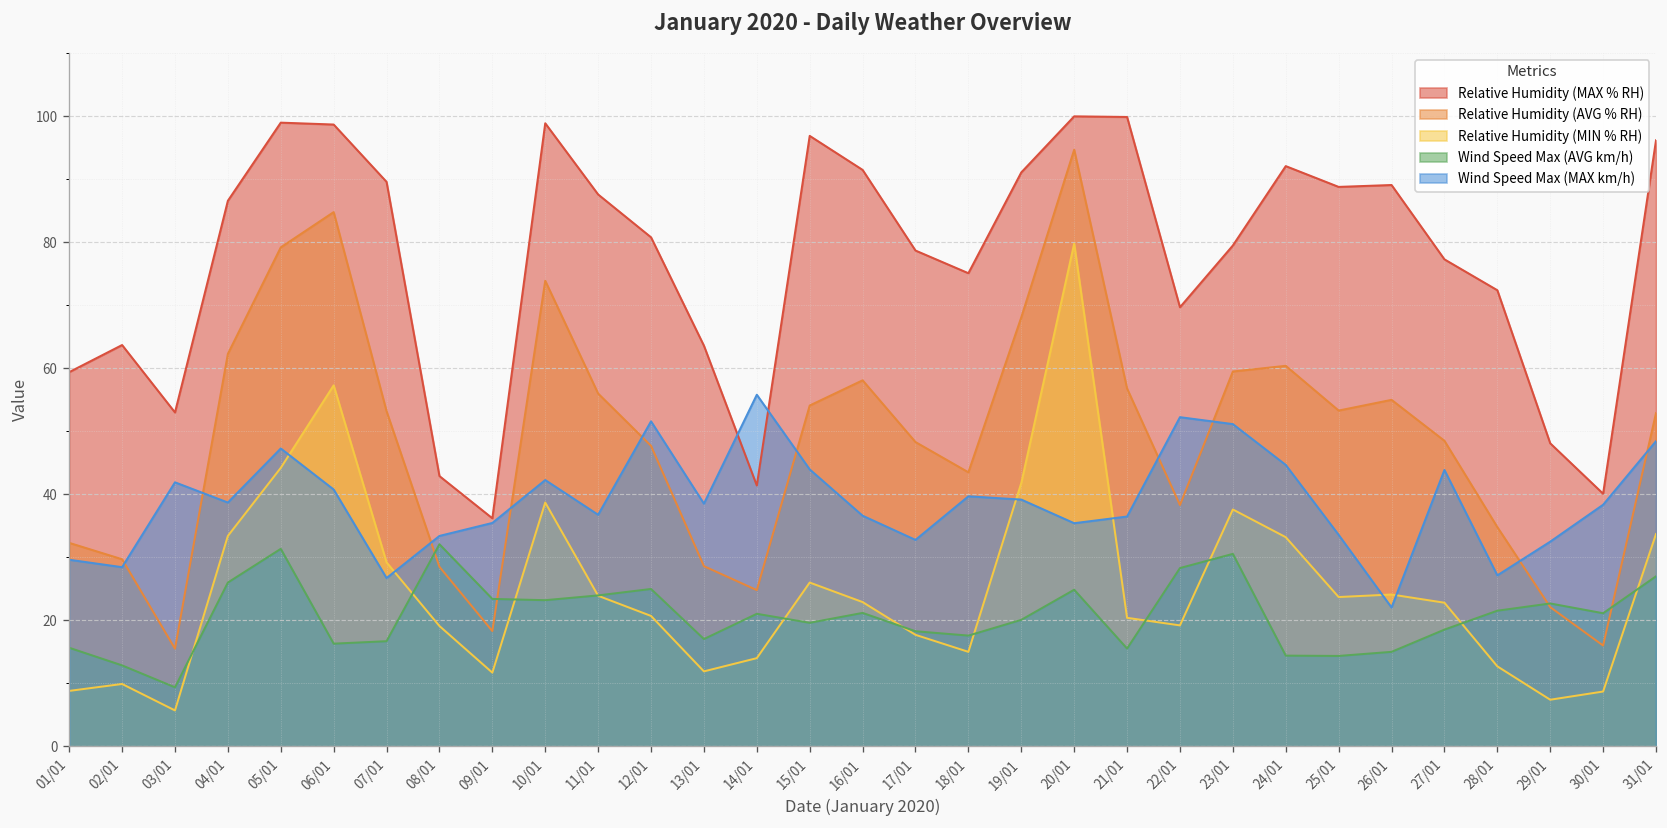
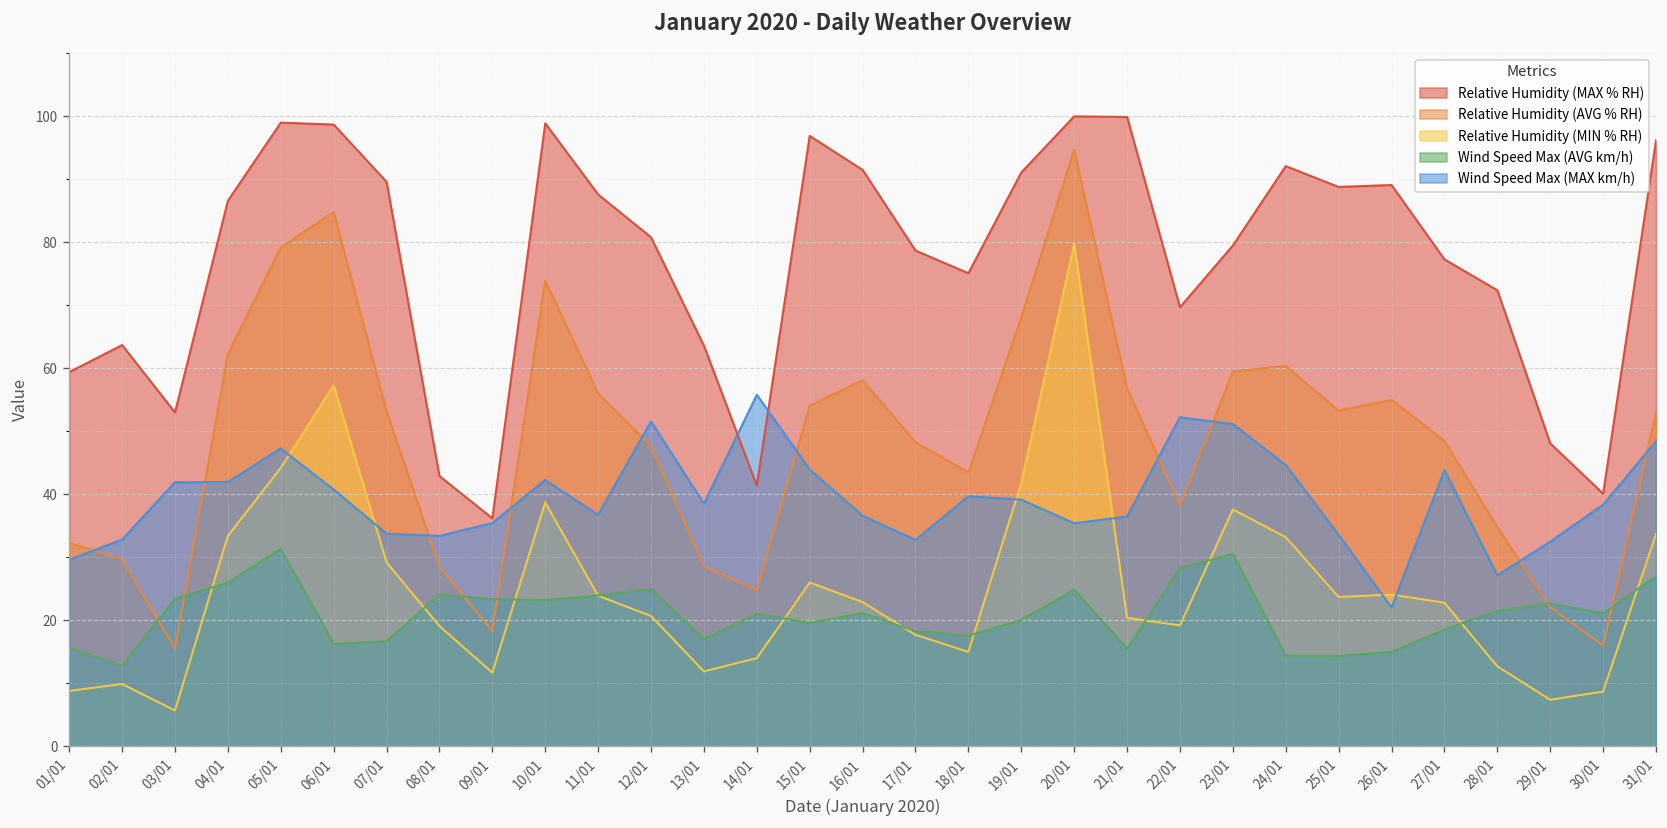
Wind Speed Max (MAX km/h), 02/01: 28 -> 33
Wind Speed Max (AVG km/h), 03/01: 9 -> 23
Wind Speed Max (MAX km/h), 04/01: 39 -> 42
Wind Speed Max (MAX km/h), 07/01: 27 -> 34
Wind Speed Max (AVG km/h), 08/01: 32 -> 24
